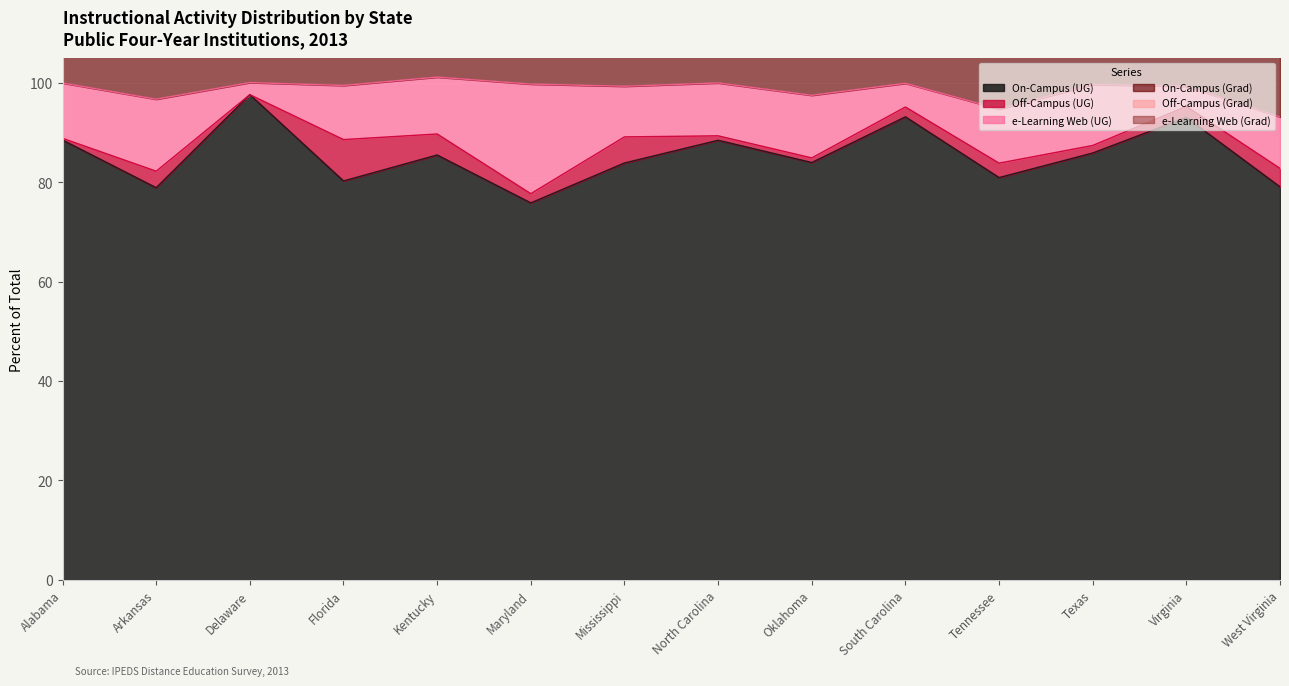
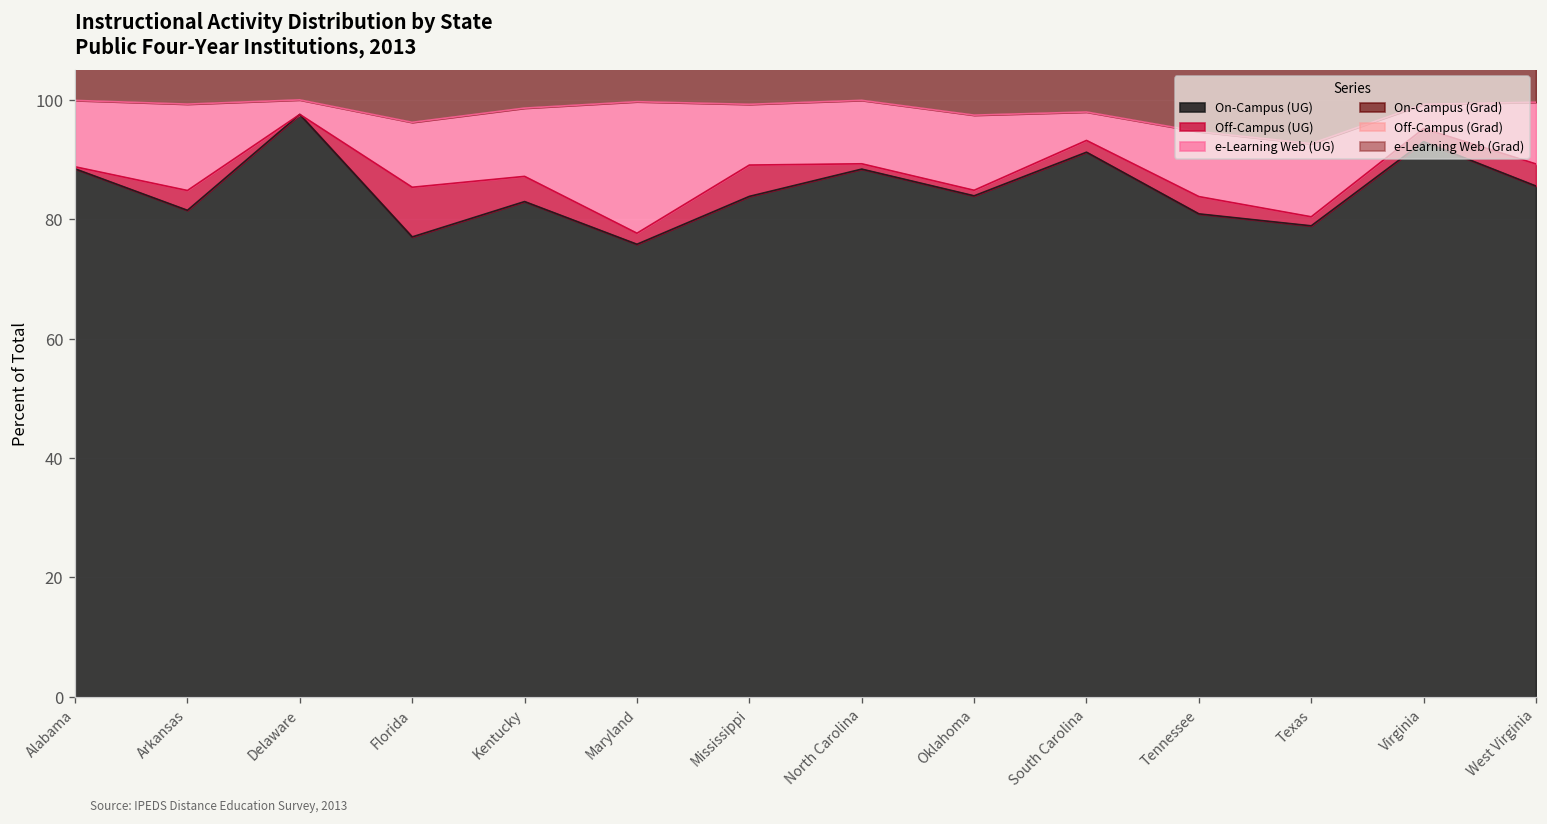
On-Campus (UG), Arkansas: 79 -> 81
On-Campus (UG), Florida: 80 -> 77
On-Campus (UG), Kentucky: 85 -> 83
On-Campus (UG), South Carolina: 93 -> 91
On-Campus (UG), Texas: 86 -> 79
On-Campus (UG), West Virginia: 79 -> 86
